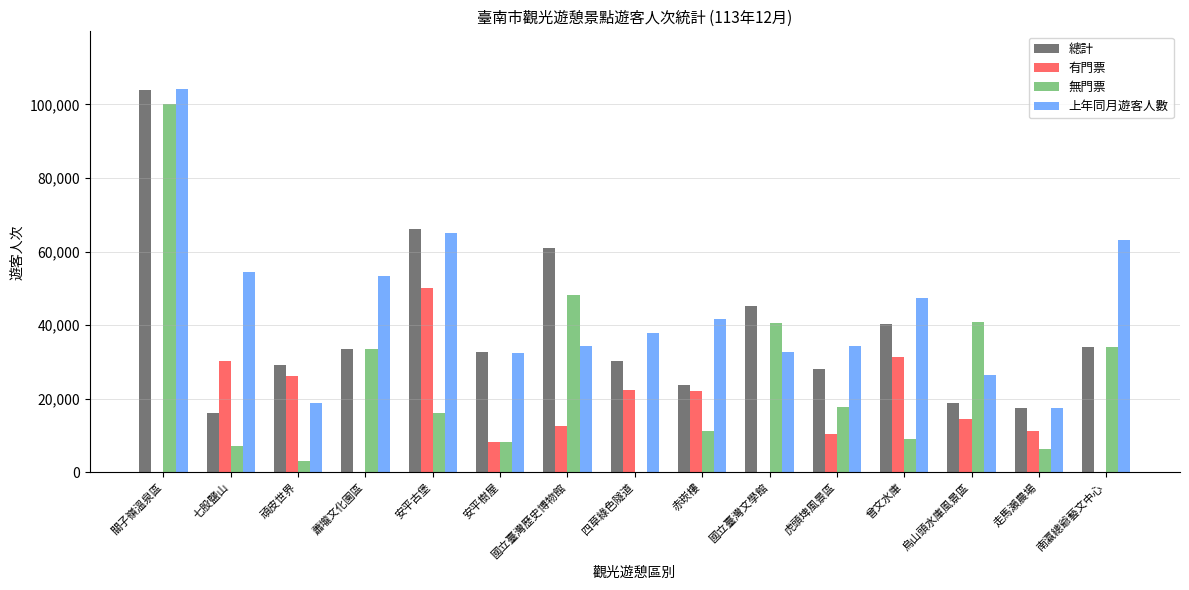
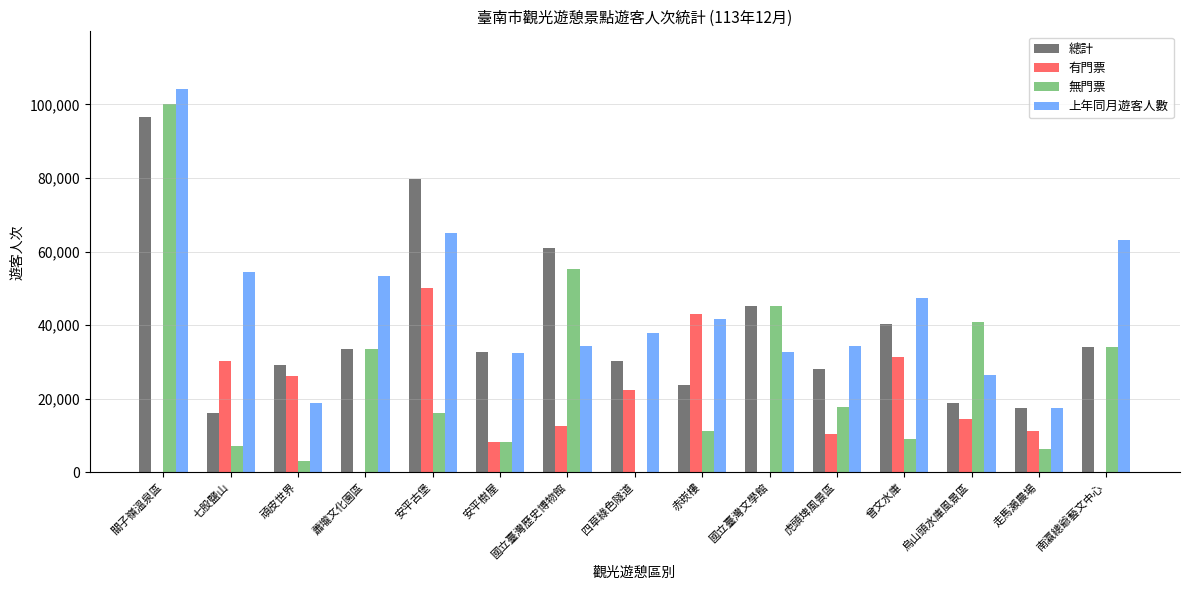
總計, 關子嶺溫泉區: 104,000 -> 97,000
總計, 安平古堡: 66,000 -> 80,000
無門票, 國立臺灣歷史博物館: 48,000 -> 55,000
有門票, 赤崁樓: 22,000 -> 43,000
無門票, 國立臺灣文學館: 41,000 -> 45,000
